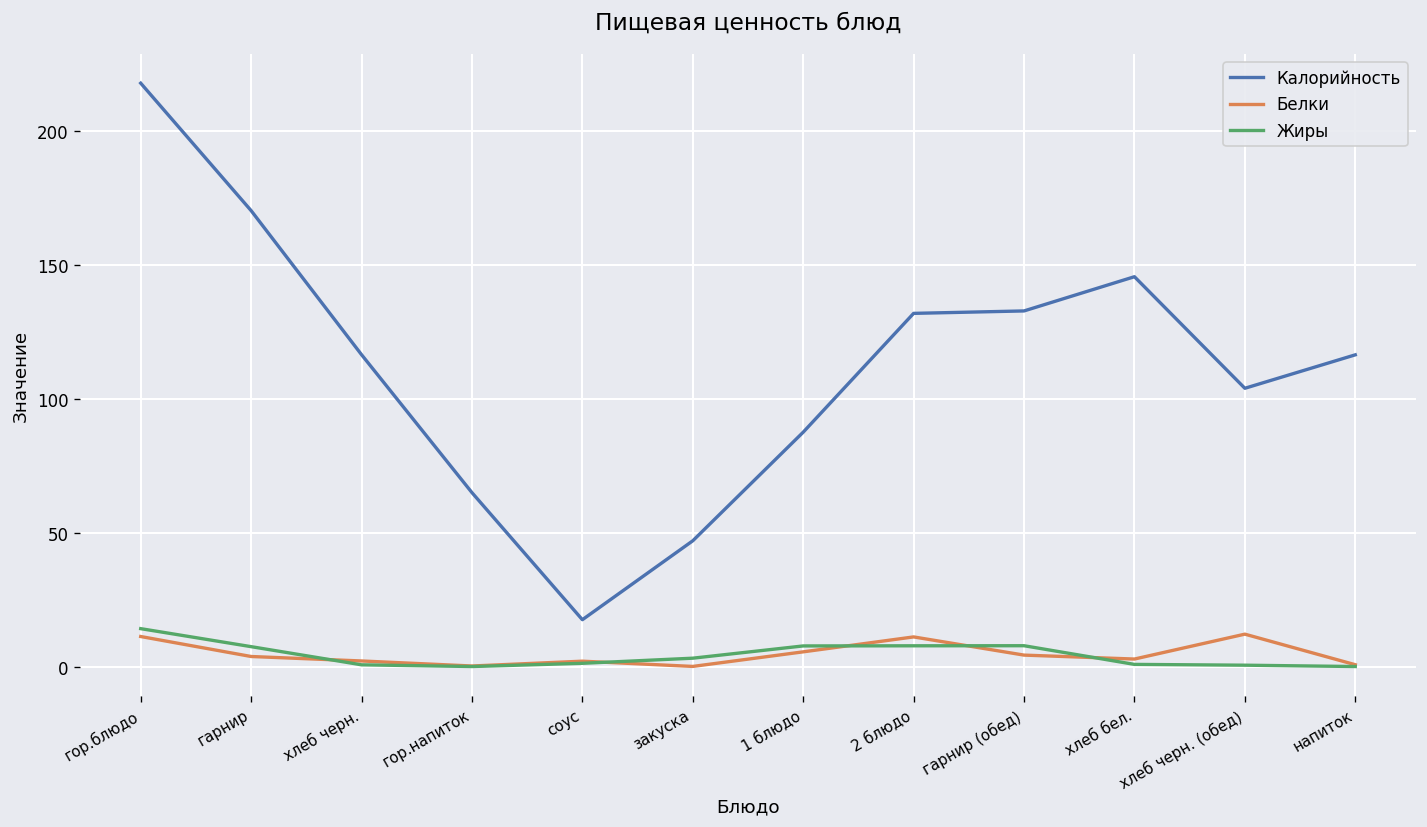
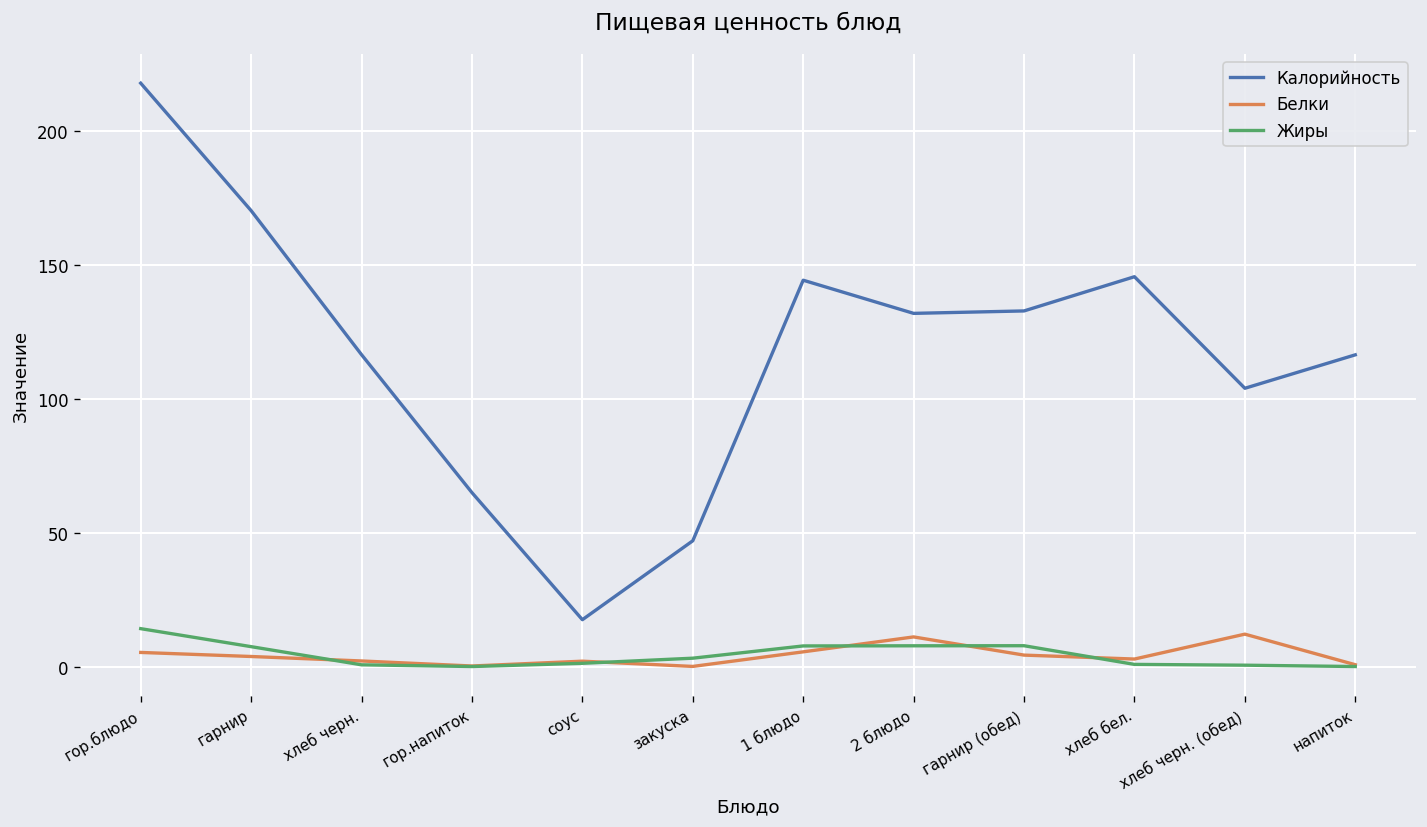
Белки, гор.блюдо: 11 -> 5
Калорийность, 1 блюдо: 88 -> 144
